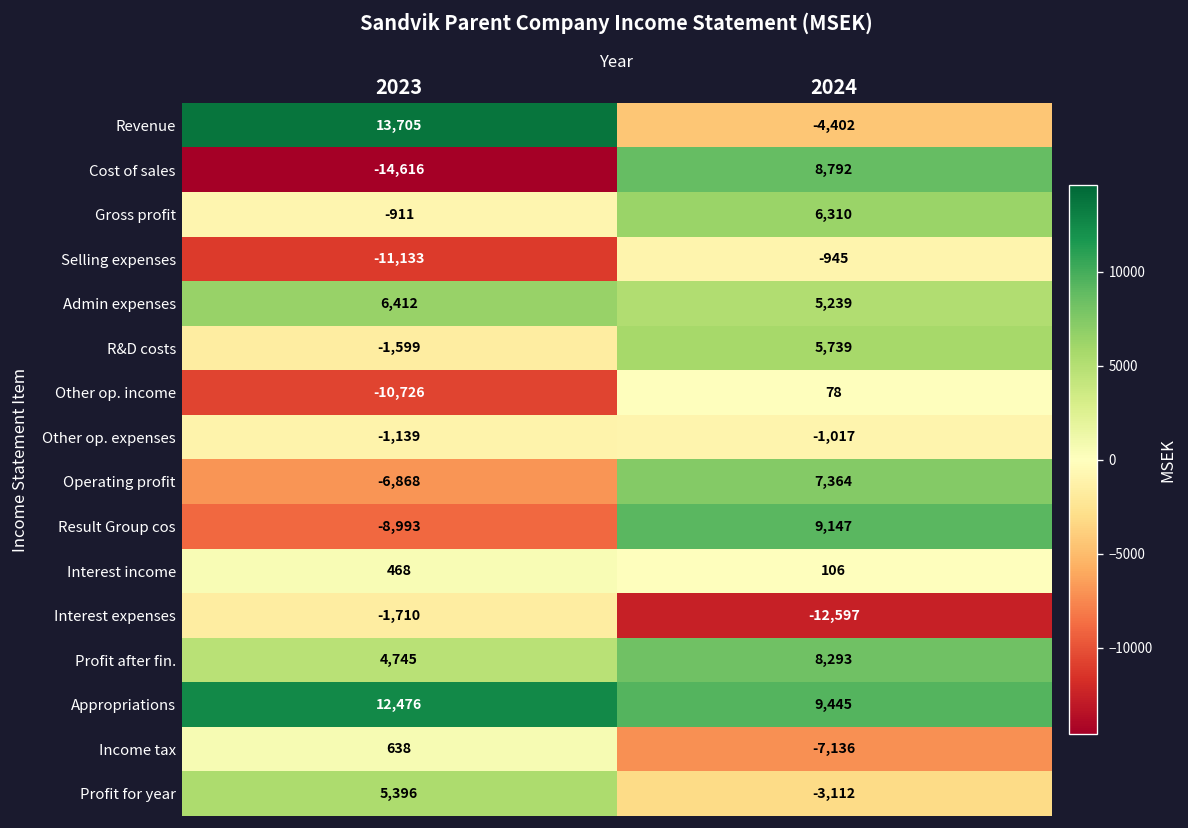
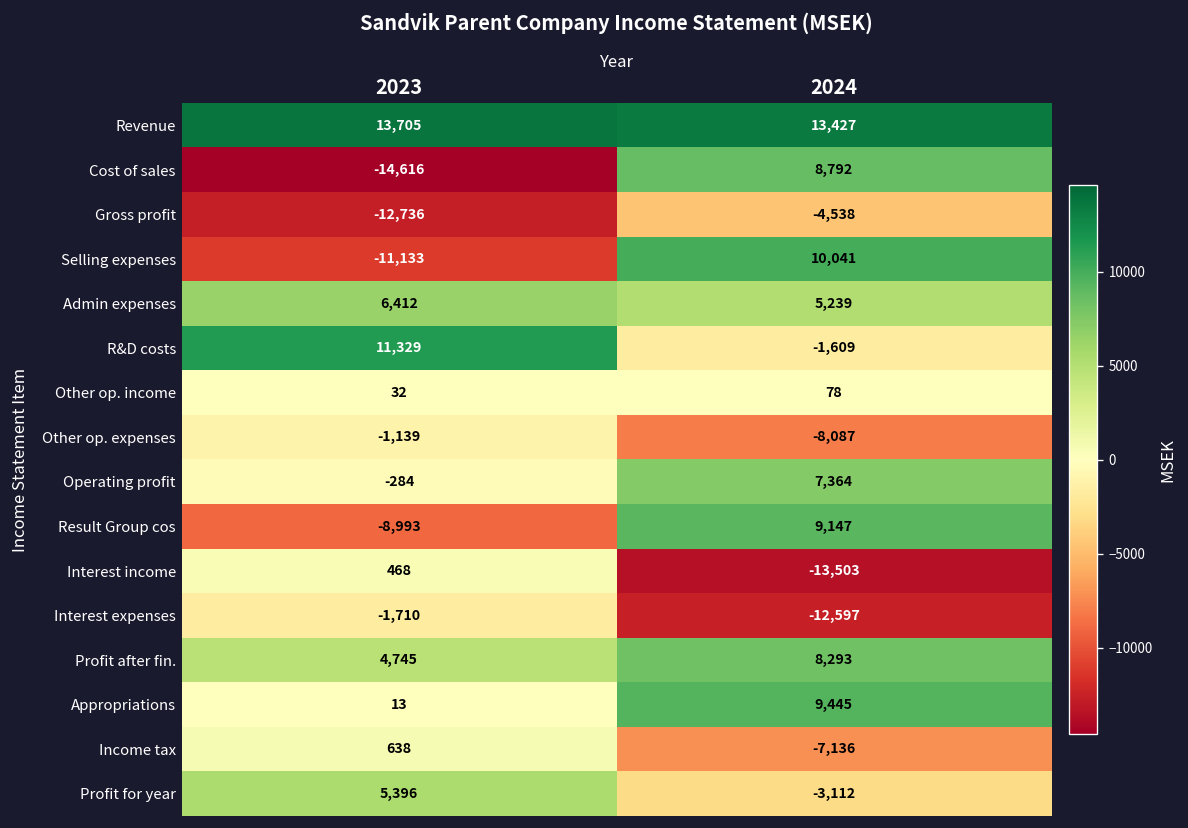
Revenue, 2024: -4,402 -> 13,427
Gross profit, 2023: -911 -> -12,736
Gross profit, 2024: 6,310 -> -4,538
Selling expenses, 2024: -945 -> 10,041
R&D costs, 2023: -1,599 -> 11,329
R&D costs, 2024: 5,739 -> -1,609
Other op. income, 2023: -10,726 -> 32
Other op. expenses, 2024: -1,017 -> -8,087
Operating profit, 2023: -6,868 -> -284
Interest income, 2024: 106 -> -13,503
Appropriations, 2023: 12,476 -> 13
